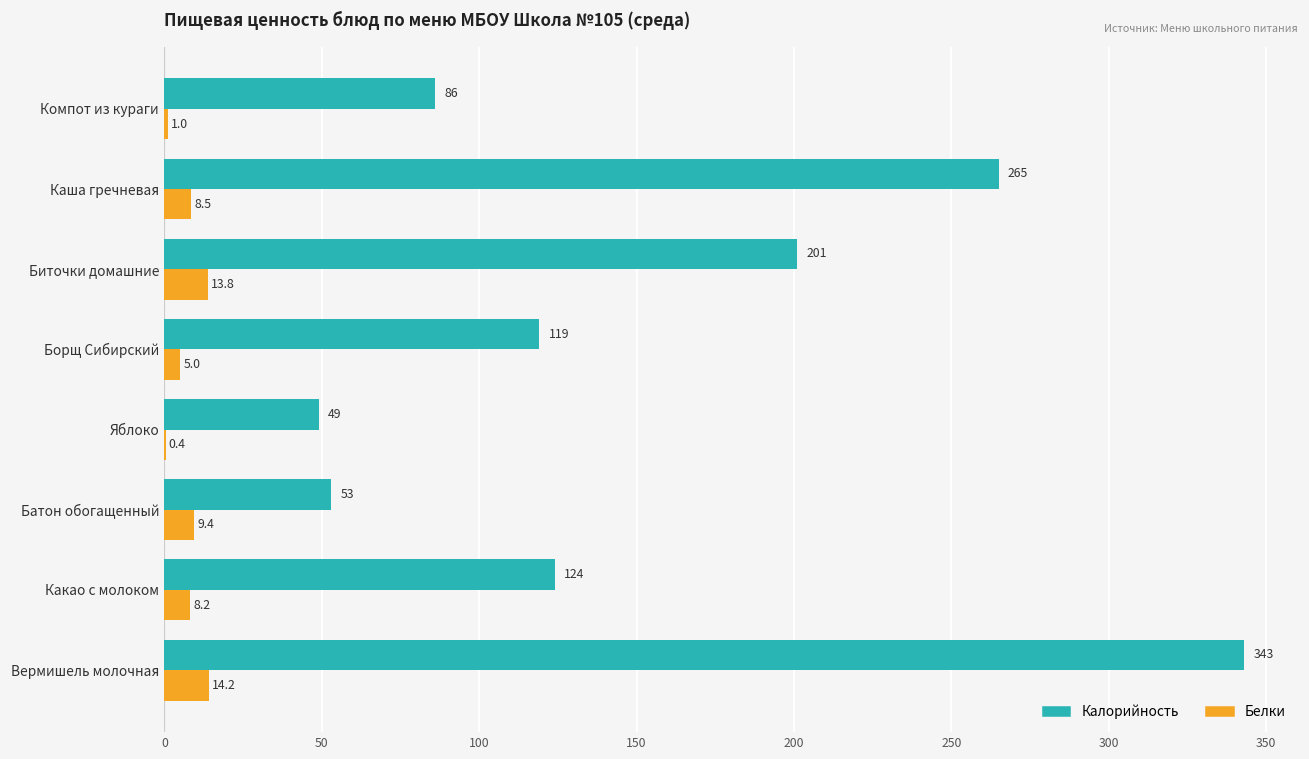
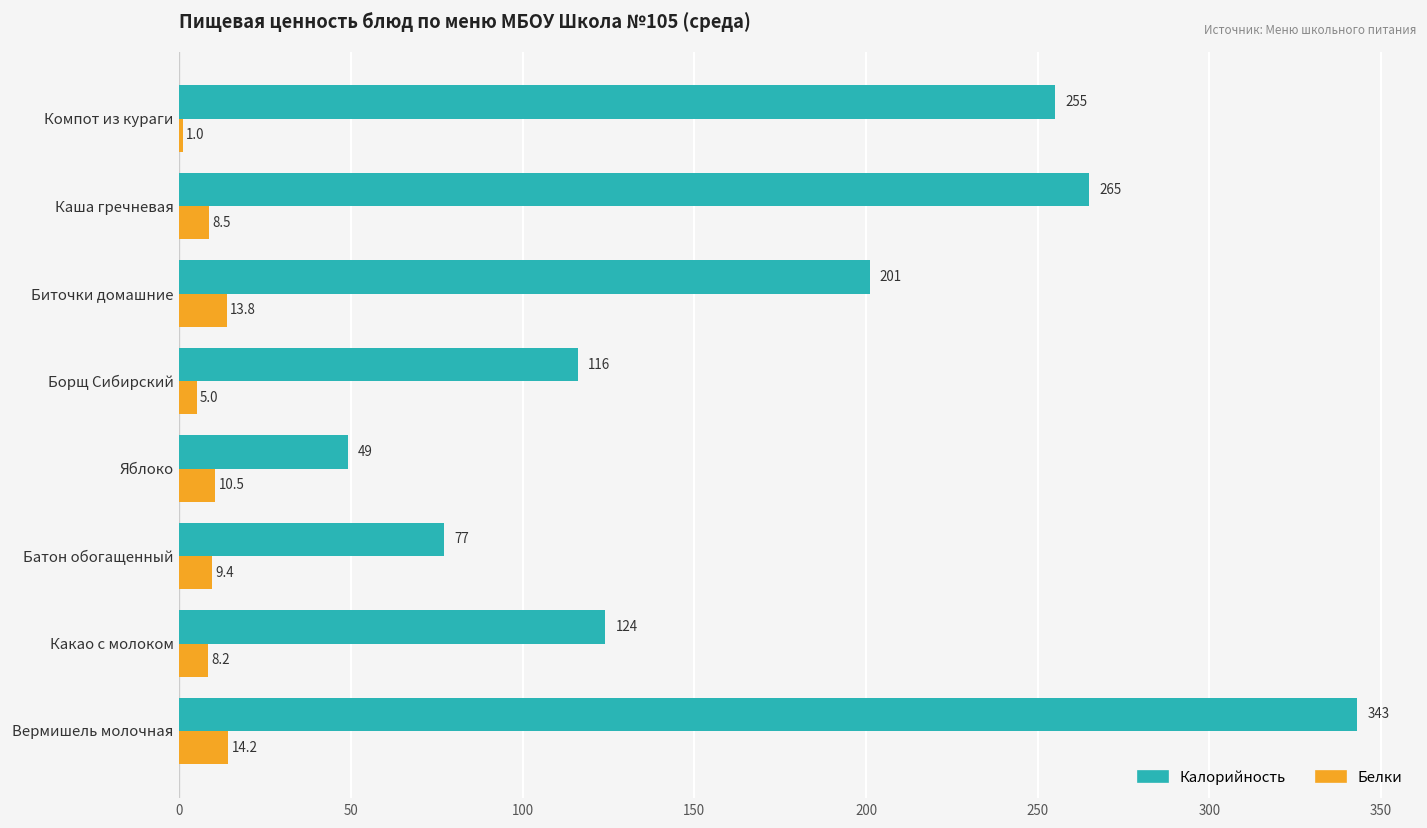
Калорийность, Компот из кураги: 86 -> 255
Калорийность, Борщ Сибирский: 119 -> 116
Белки, Яблоко: 0.4 -> 10.5
Калорийность, Батон обогащенный: 53 -> 77
